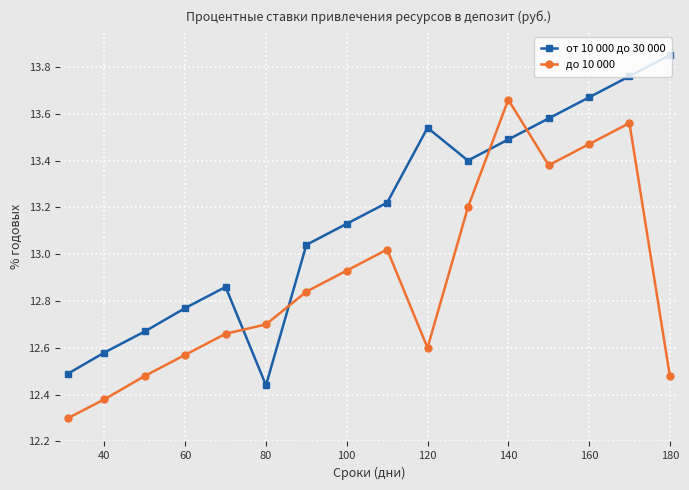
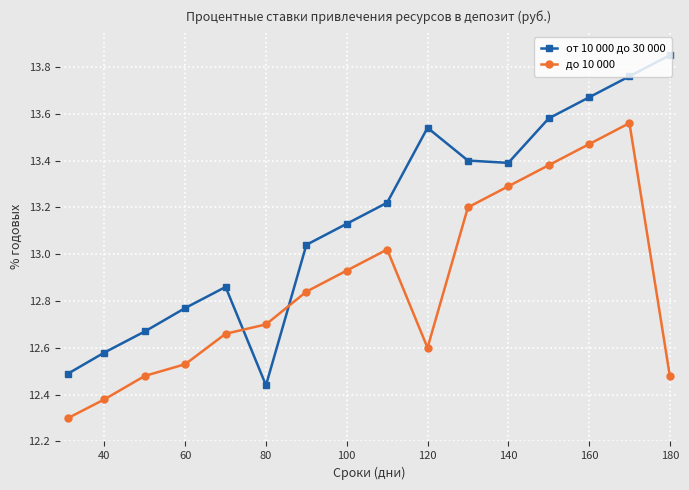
до 10 000, 60: 12.57 -> 12.53
от 10 000 до 30 000, 140: 13.49 -> 13.39
до 10 000, 140: 13.66 -> 13.29
